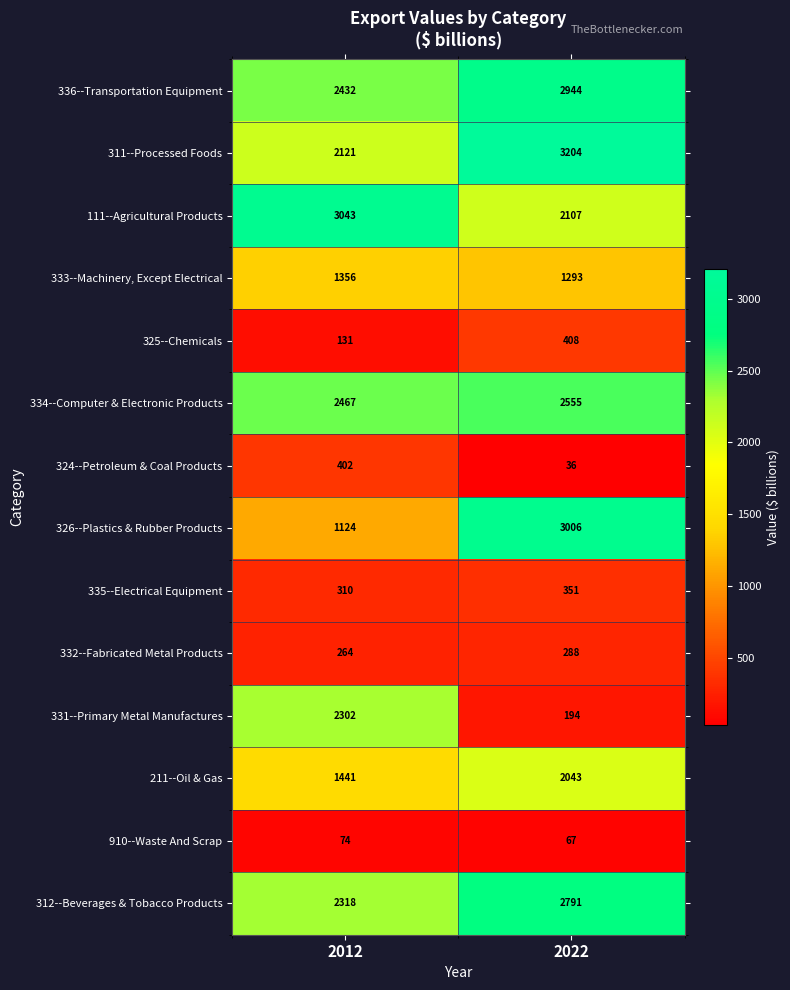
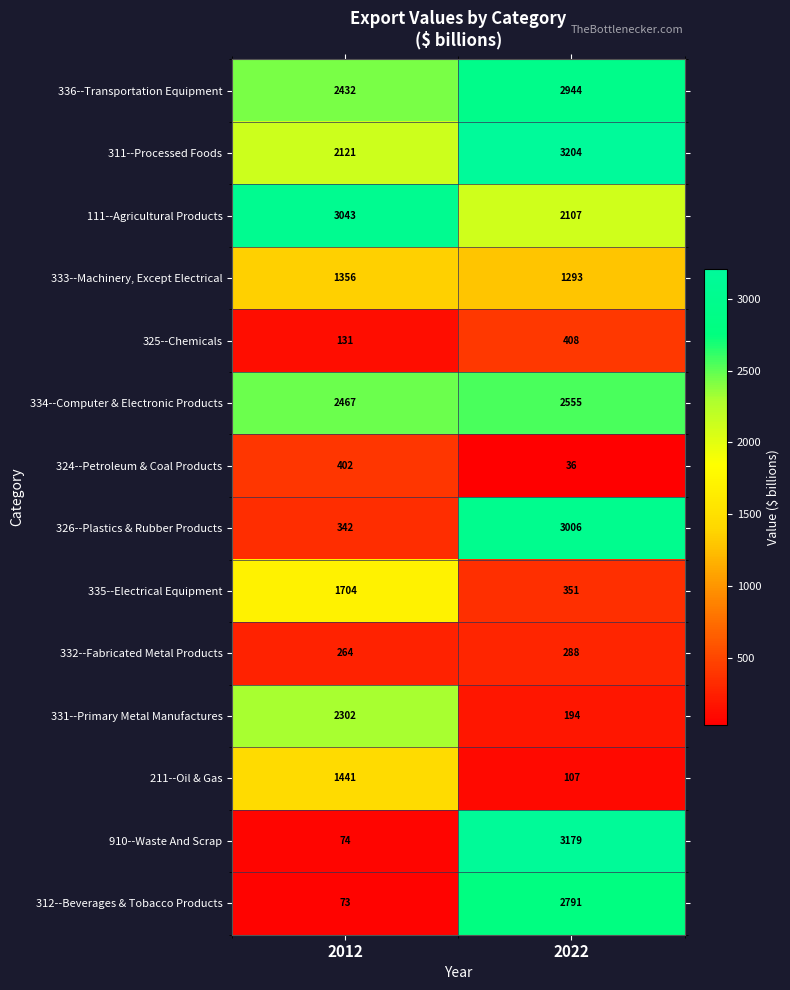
326--Plastics & Rubber Products, 2012: 1124 -> 342
335--Electrical Equipment, 2012: 310 -> 1704
211--Oil & Gas, 2022: 2043 -> 107
910--Waste And Scrap, 2022: 67 -> 3179
312--Beverages & Tobacco Products, 2012: 2318 -> 73
